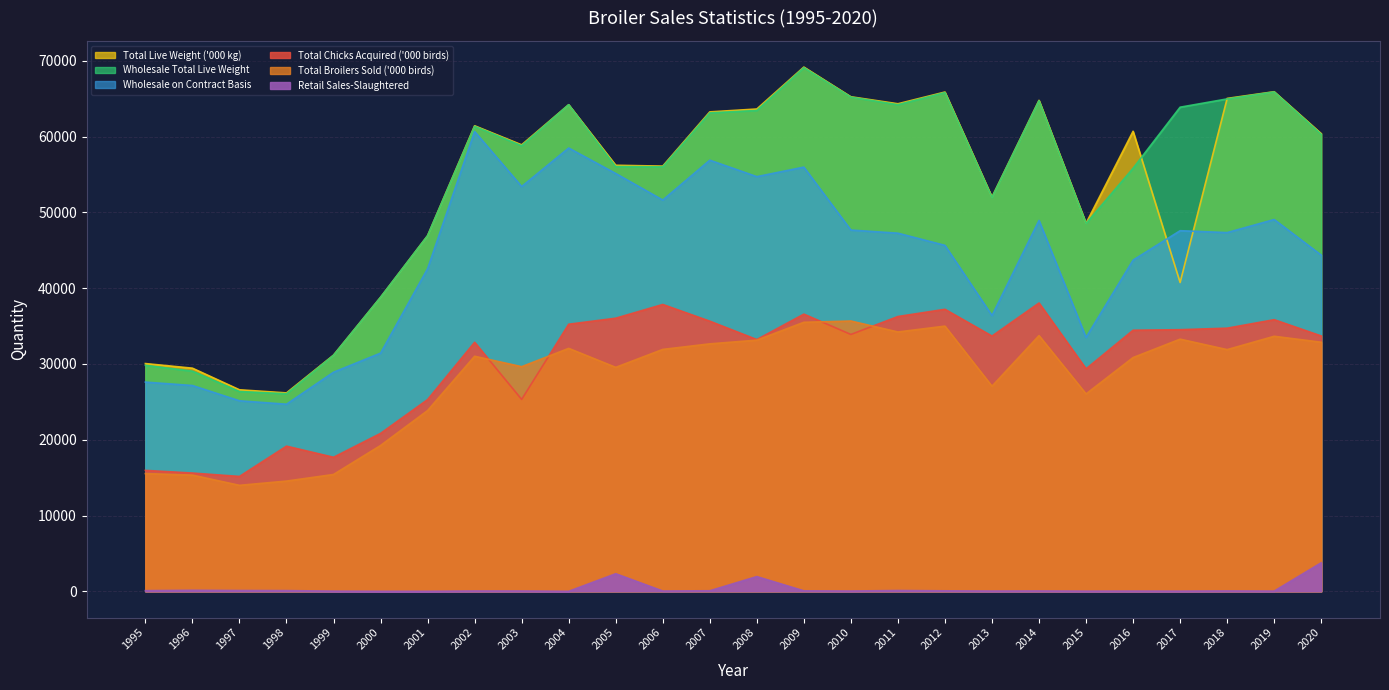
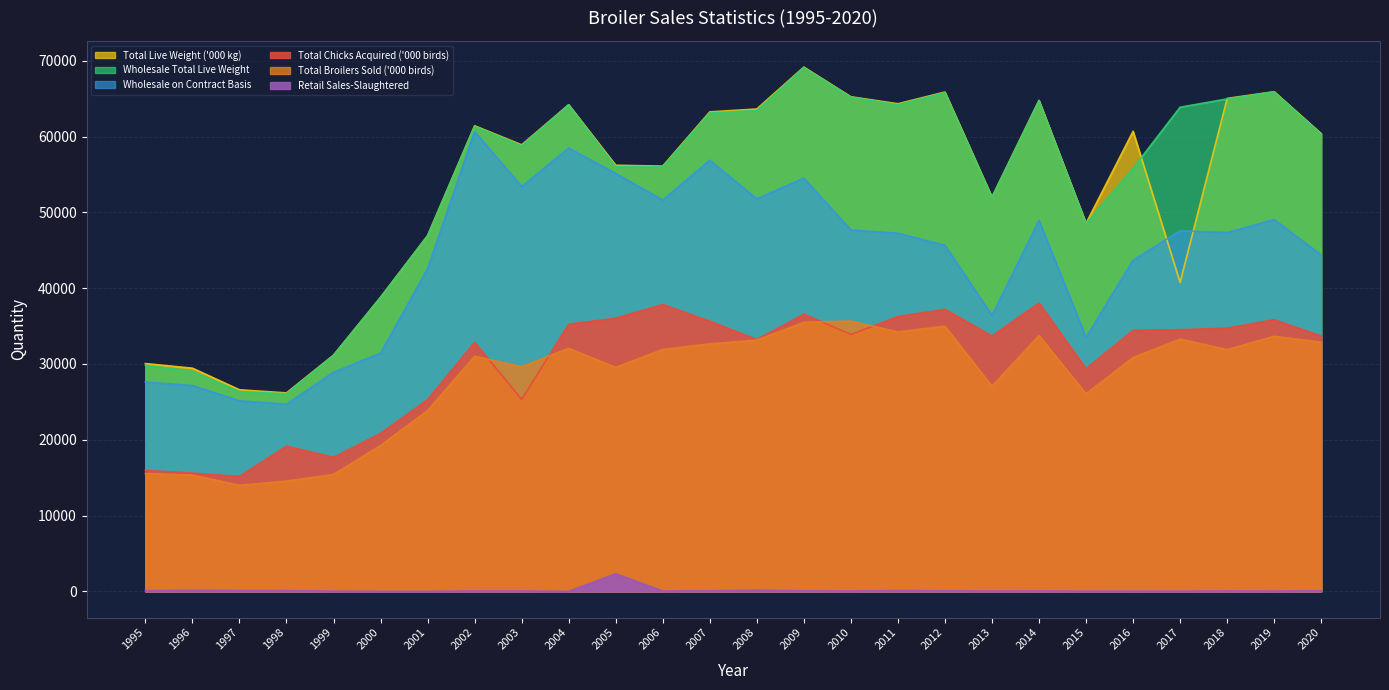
Wholesale on Contract Basis, 2008: 55000 -> 52000
Retail Sales-Slaughtered, 2008: 2000 -> 0
Wholesale on Contract Basis, 2009: 56000 -> 55000
Retail Sales-Slaughtered, 2020: 4000 -> 0
